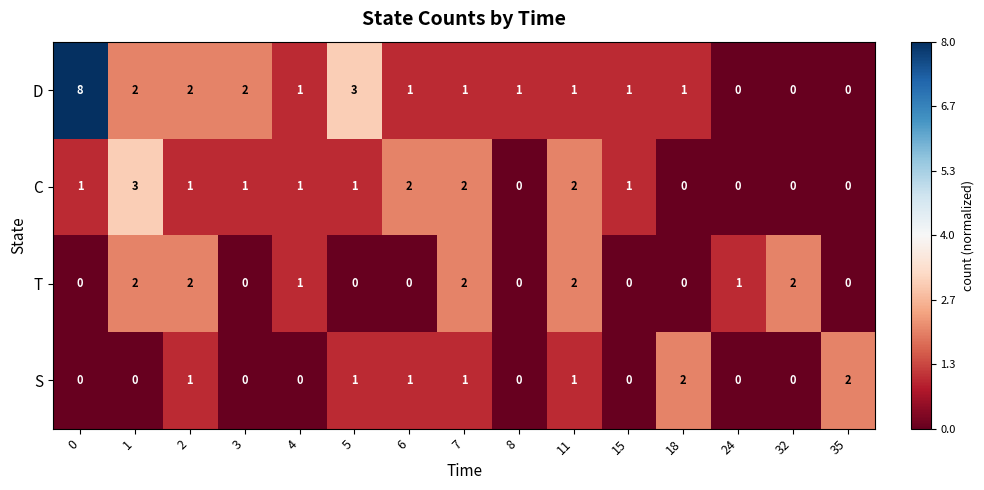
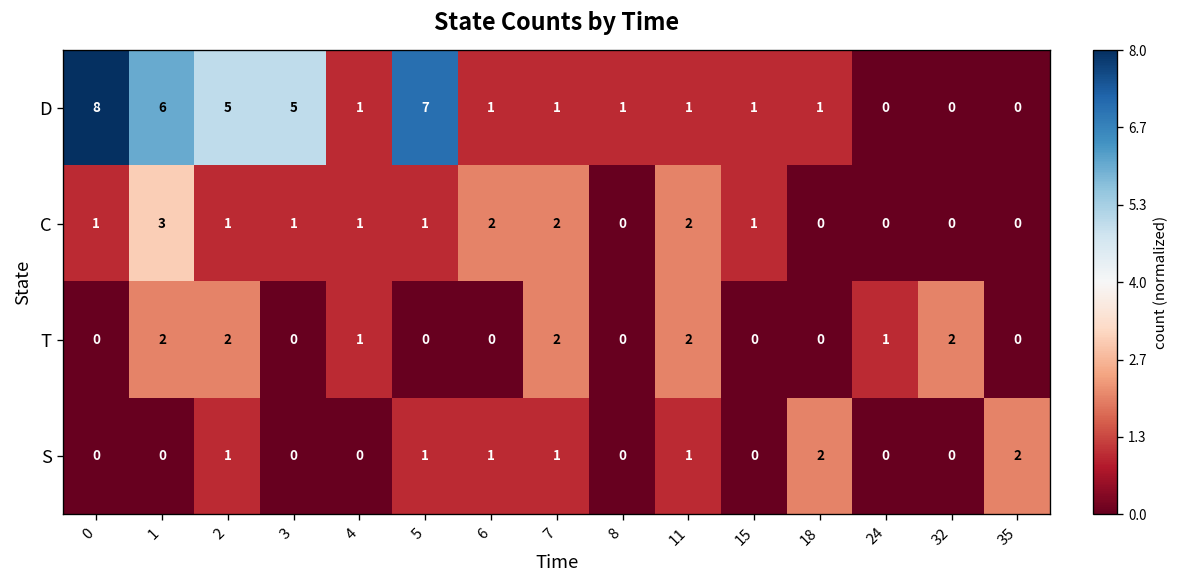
D, 1: 2 -> 6
D, 2: 2 -> 5
D, 3: 2 -> 5
D, 5: 3 -> 7
